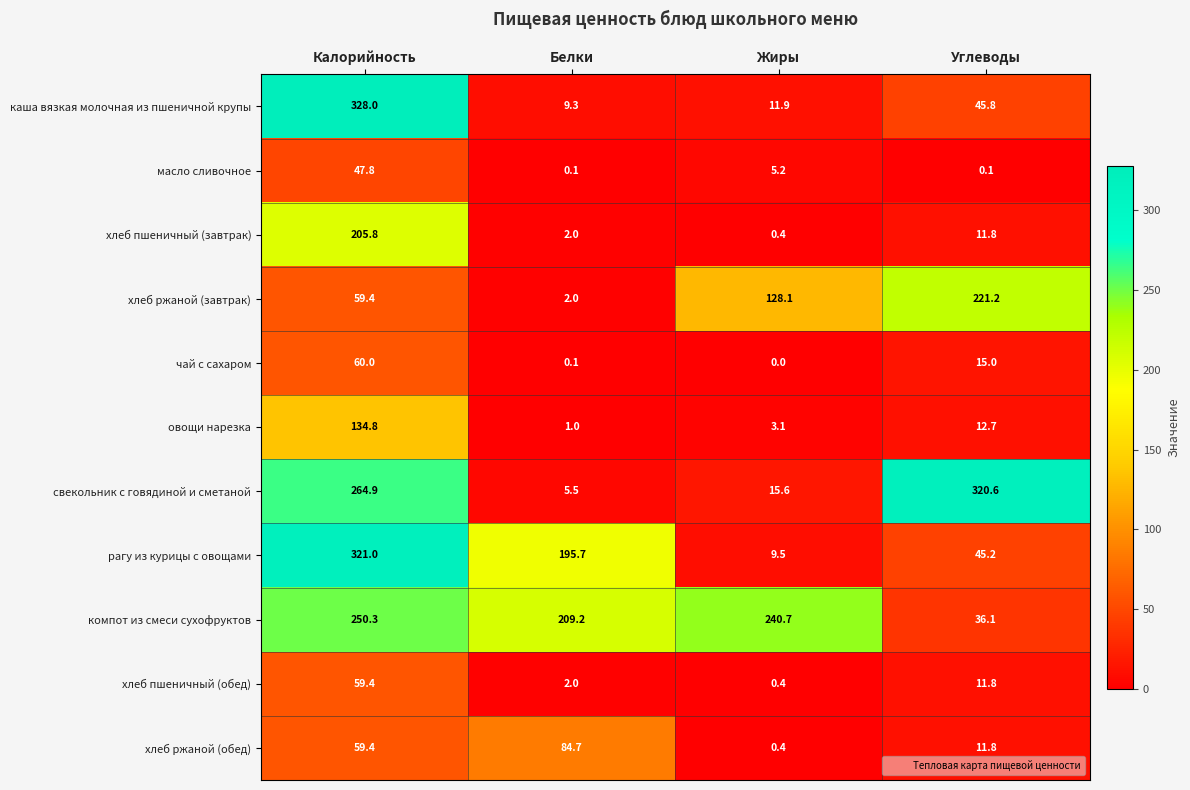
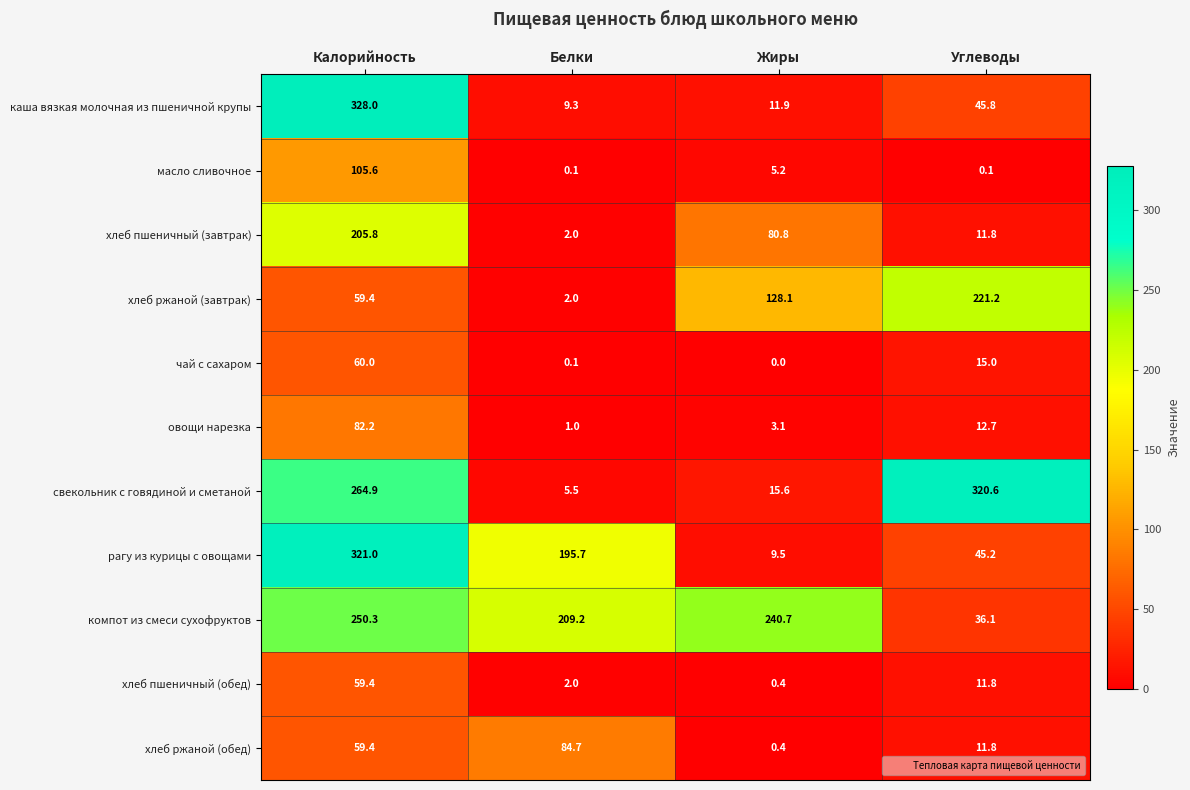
масло сливочное, Калорийность: 47.8 -> 105.6
хлеб пшеничный (завтрак), Жиры: 0.4 -> 80.8
овощи нарезка, Калорийность: 134.8 -> 82.2
